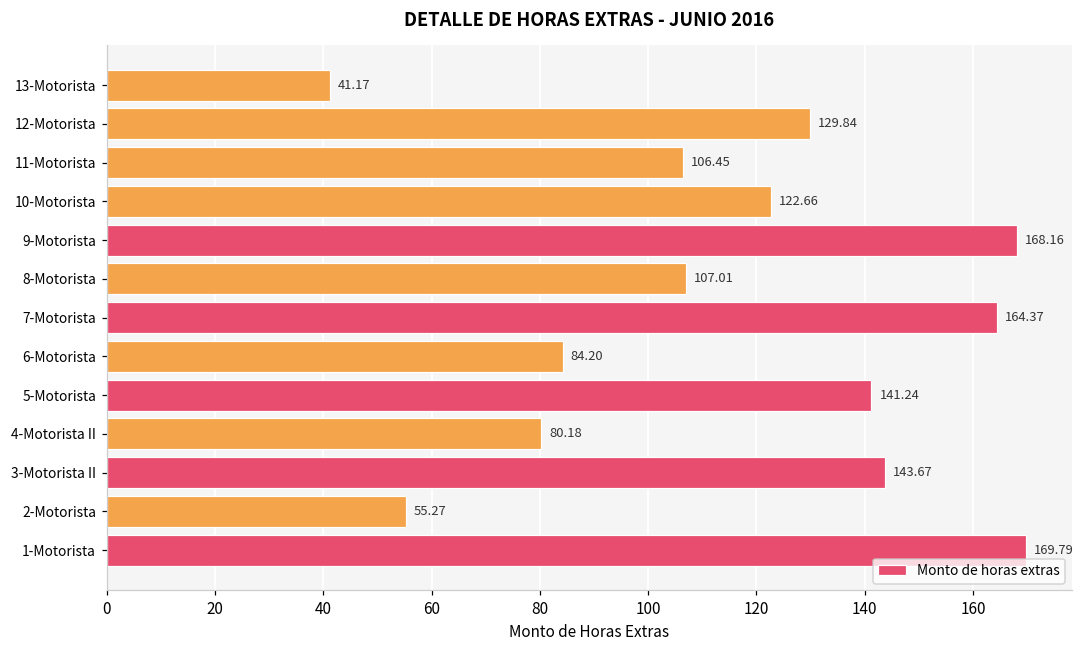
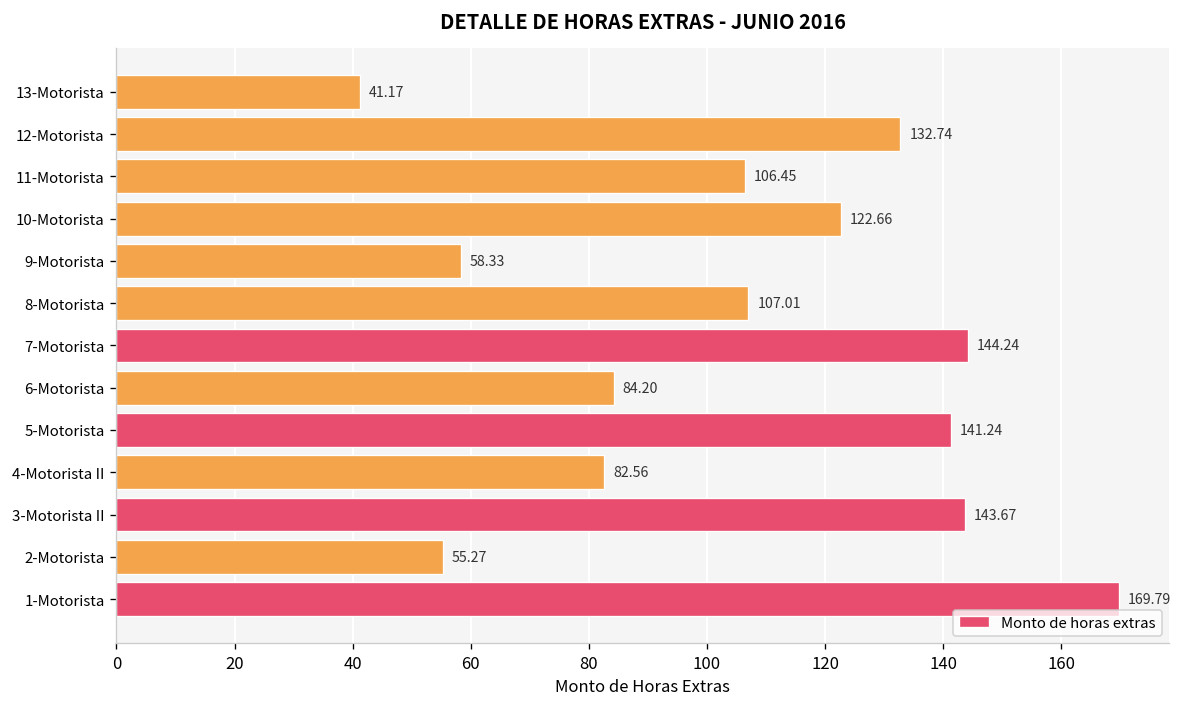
12-Motorista: 129.84 -> 132.74
9-Motorista: 168.16 -> 58.33
7-Motorista: 164.37 -> 144.24
4-Motorista II: 80.18 -> 82.56
